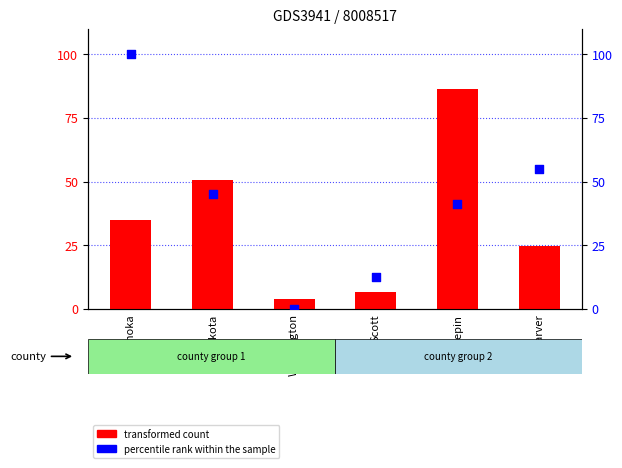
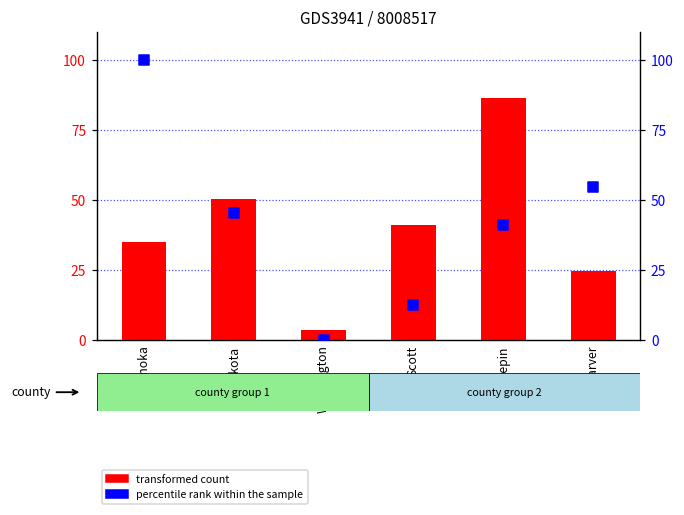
transformed count, Scott: 7 -> 41
